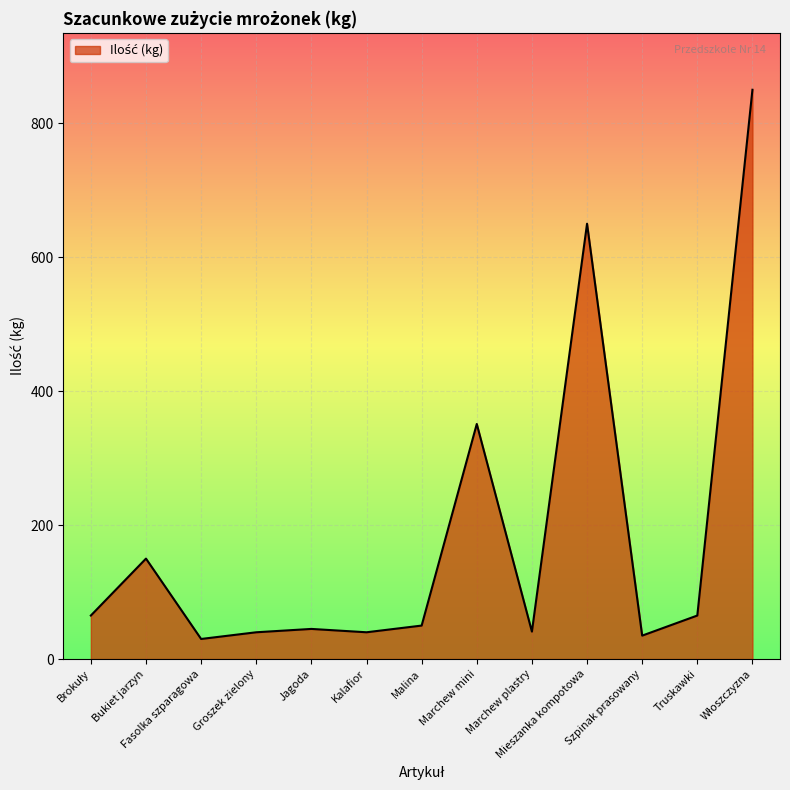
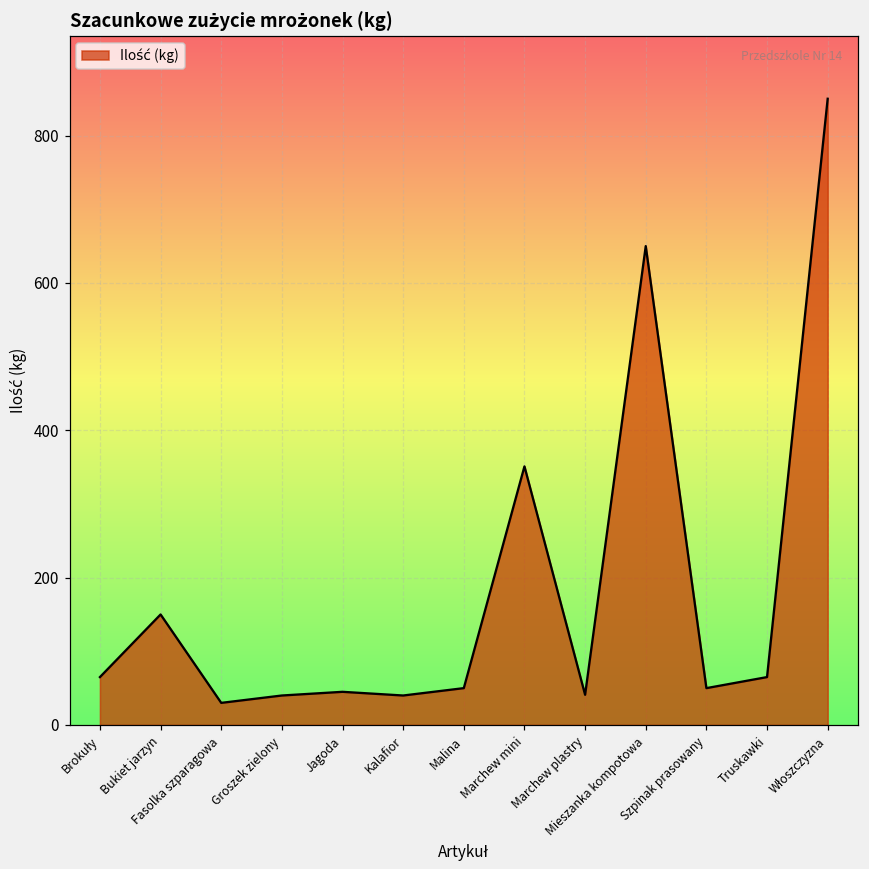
Szpinak prasowany: 40 -> 50
